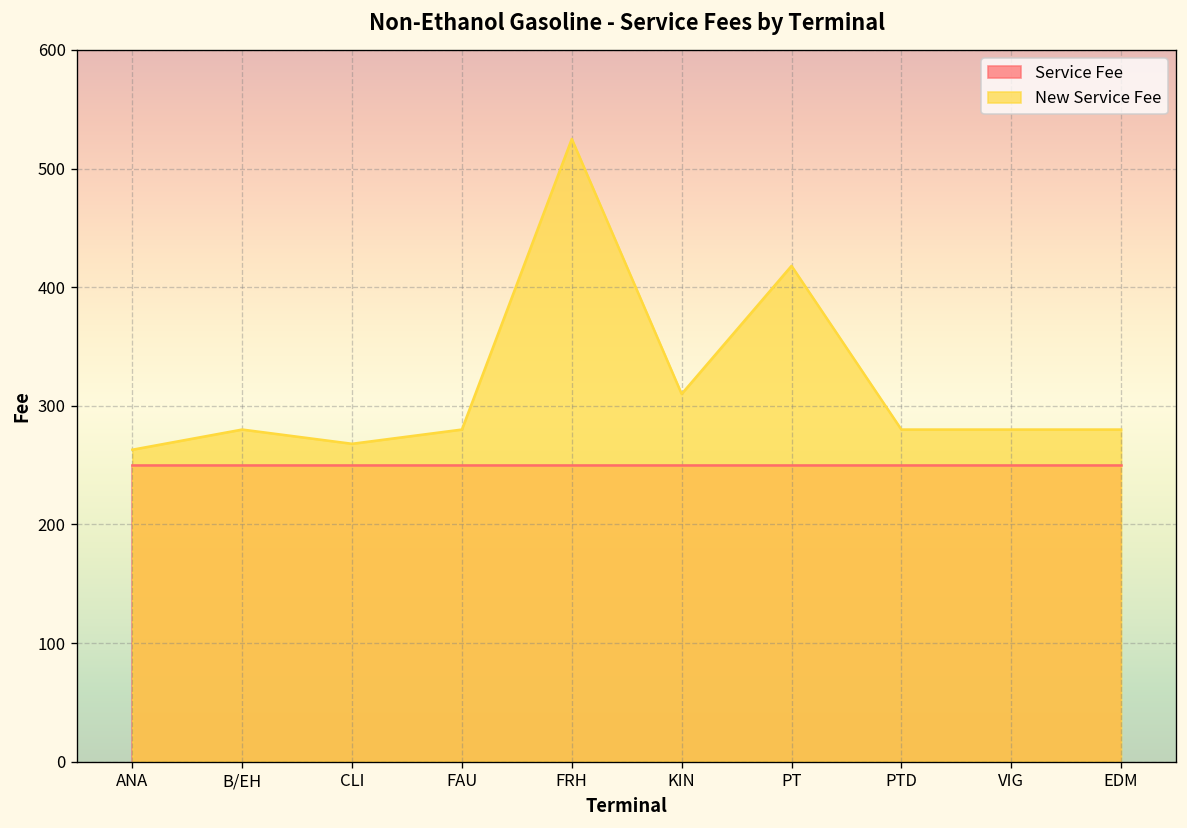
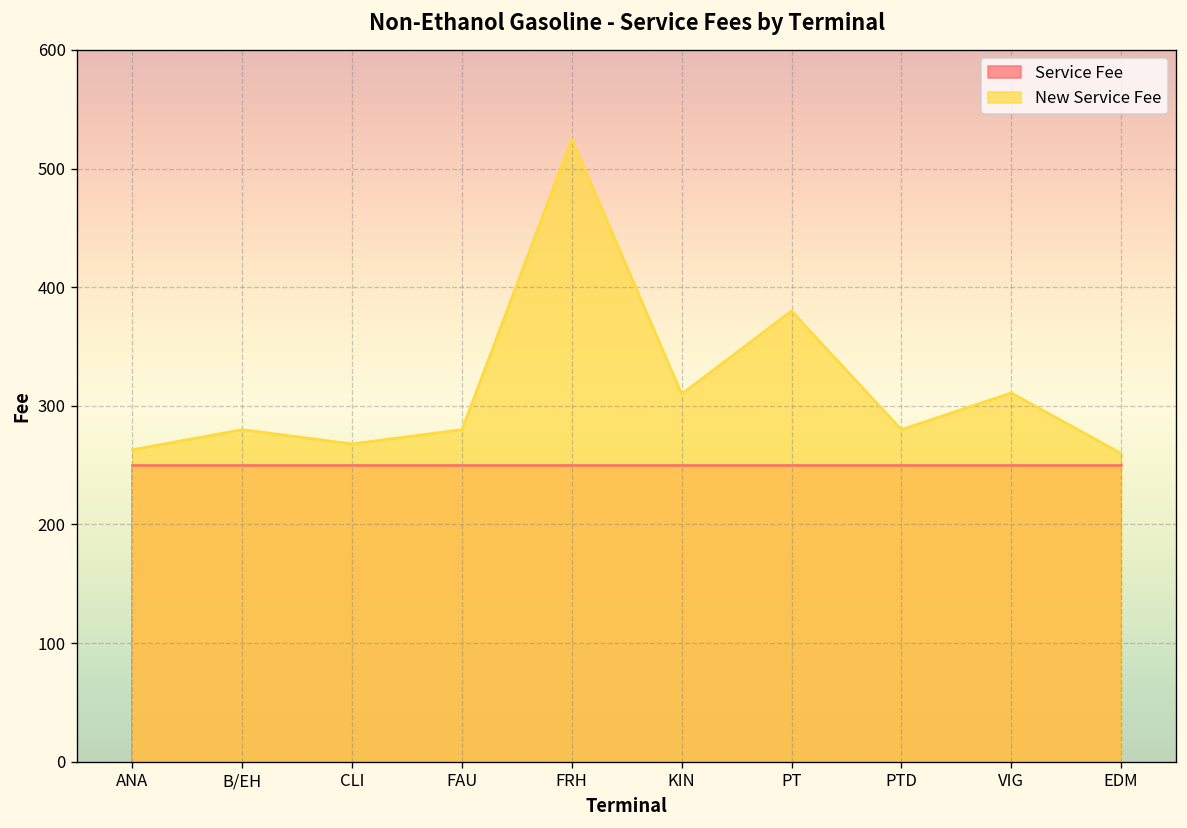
New Service Fee, PT: 420 -> 380
New Service Fee, VIG: 280 -> 310
New Service Fee, EDM: 280 -> 260
